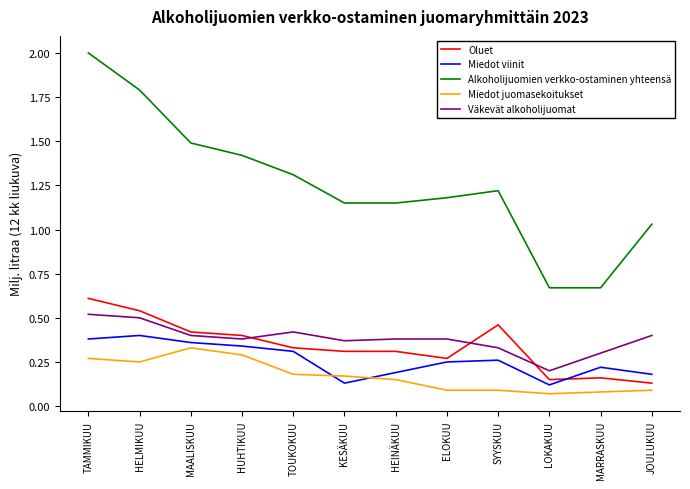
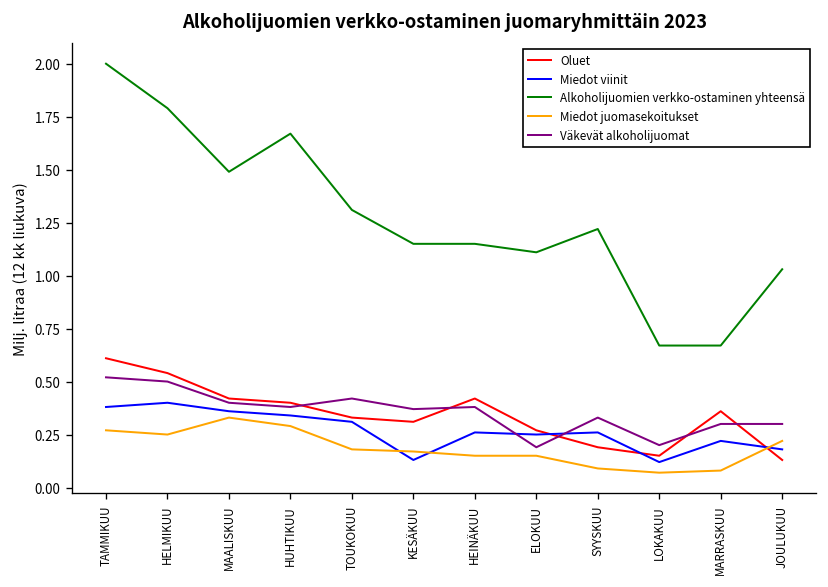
Alkoholijuomien verkko-ostaminen yhteensä, HUHTIKUU: 1.42 -> 1.67
Oluet, HEINÄKUU: 0.31 -> 0.42
Miedot viinit, HEINÄKUU: 0.19 -> 0.26
Alkoholijuomien verkko-ostaminen yhteensä, ELOKUU: 1.18 -> 1.11
Miedot juomasekoitukset, ELOKUU: 0.09 -> 0.15
Väkevät alkoholijuomat, ELOKUU: 0.38 -> 0.19
Oluet, SYYSKUU: 0.46 -> 0.19
Oluet, MARRASKUU: 0.16 -> 0.36
Miedot juomasekoitukset, JOULUKUU: 0.09 -> 0.22
Väkevät alkoholijuomat, JOULUKUU: 0.4 -> 0.3
